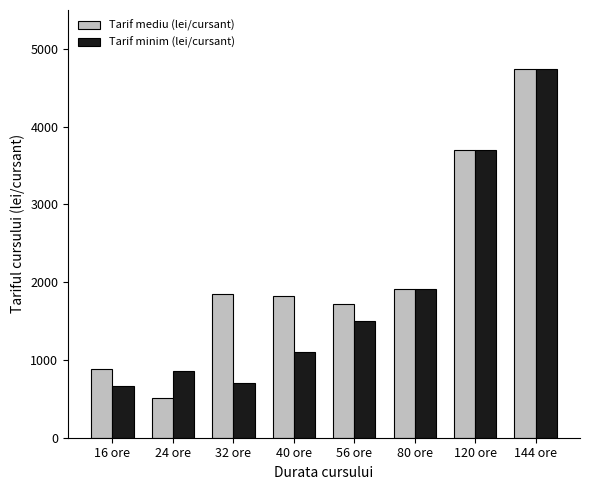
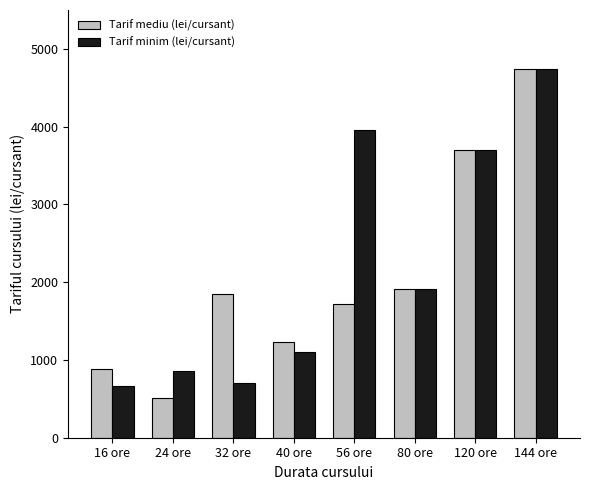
Tarif mediu (lei/cursant), 40 ore: 1800 -> 1200
Tarif minim (lei/cursant), 56 ore: 1500 -> 4000
